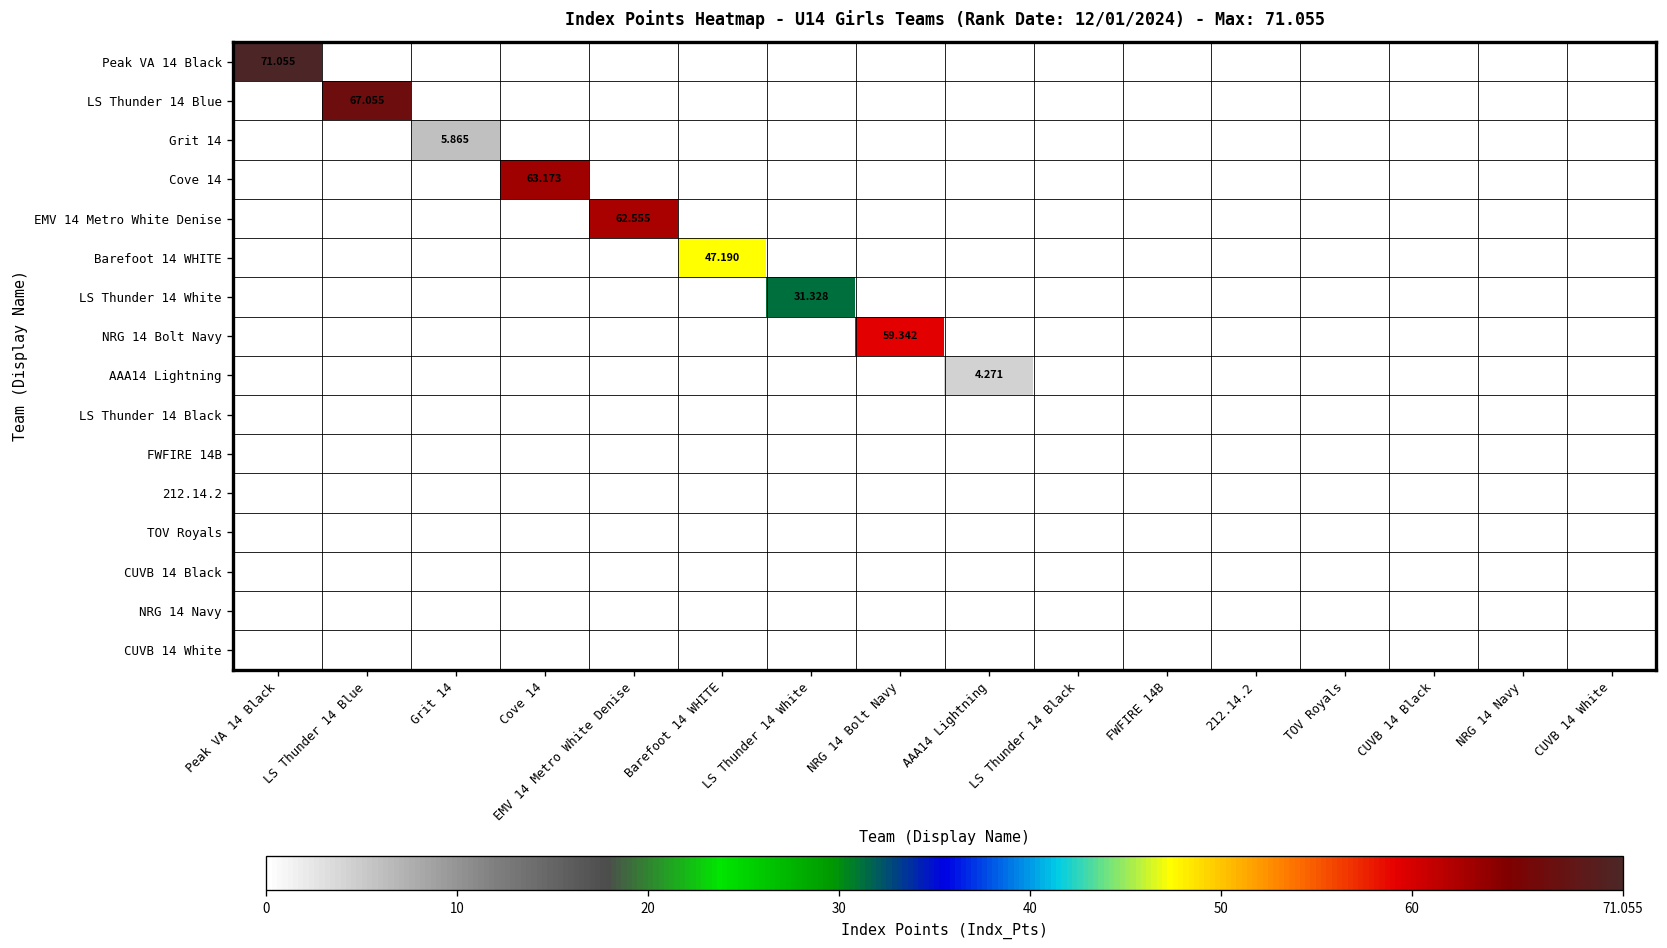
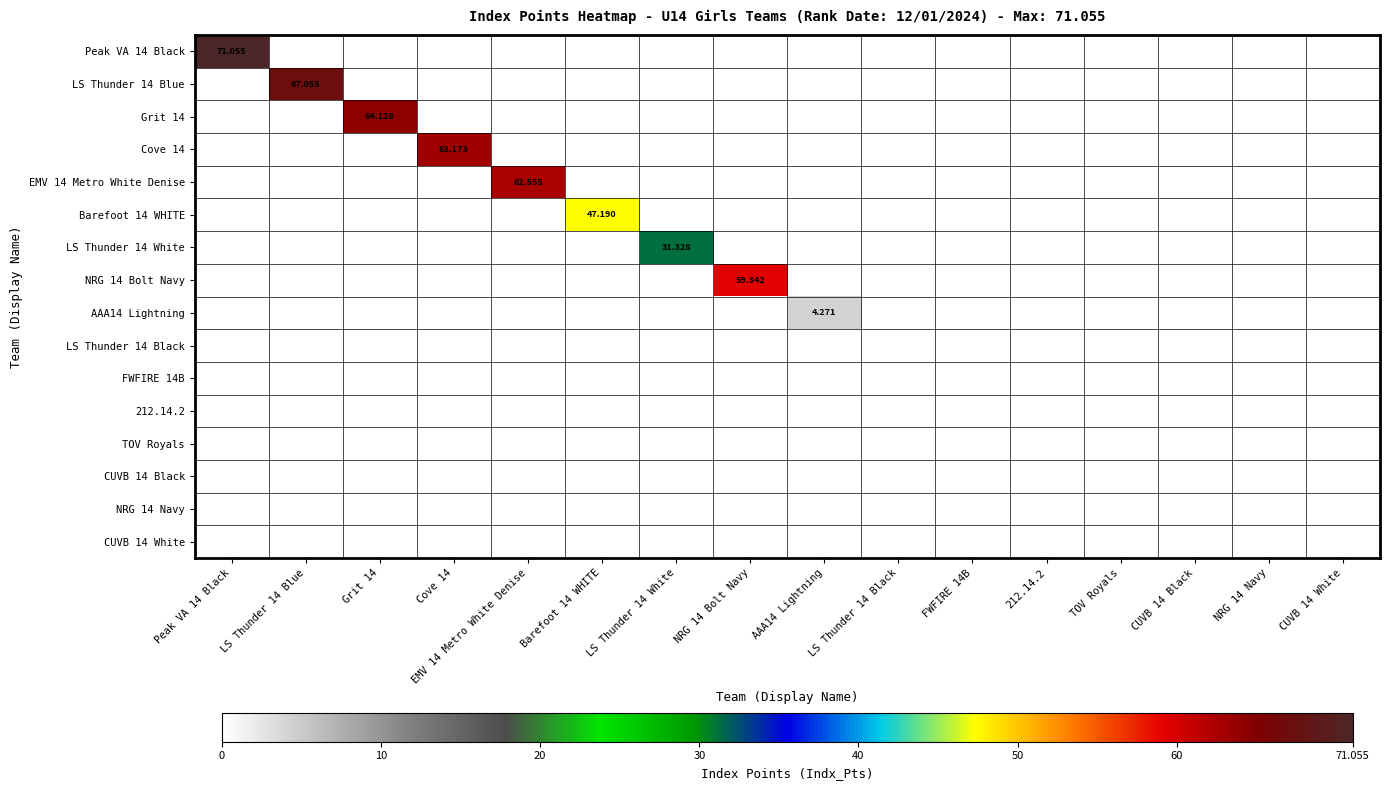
Grit 14, Grit 14: 5.865 -> 64.128
